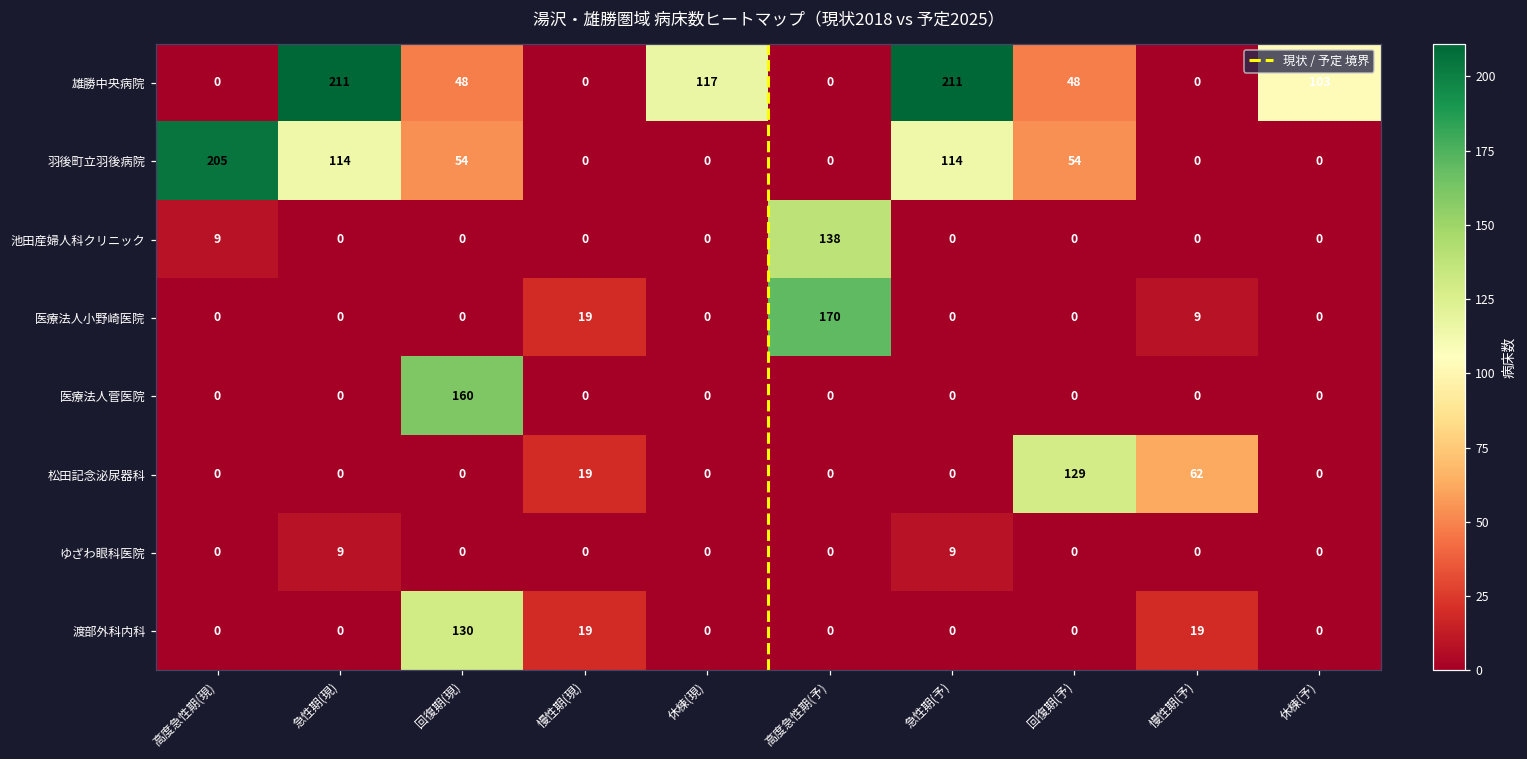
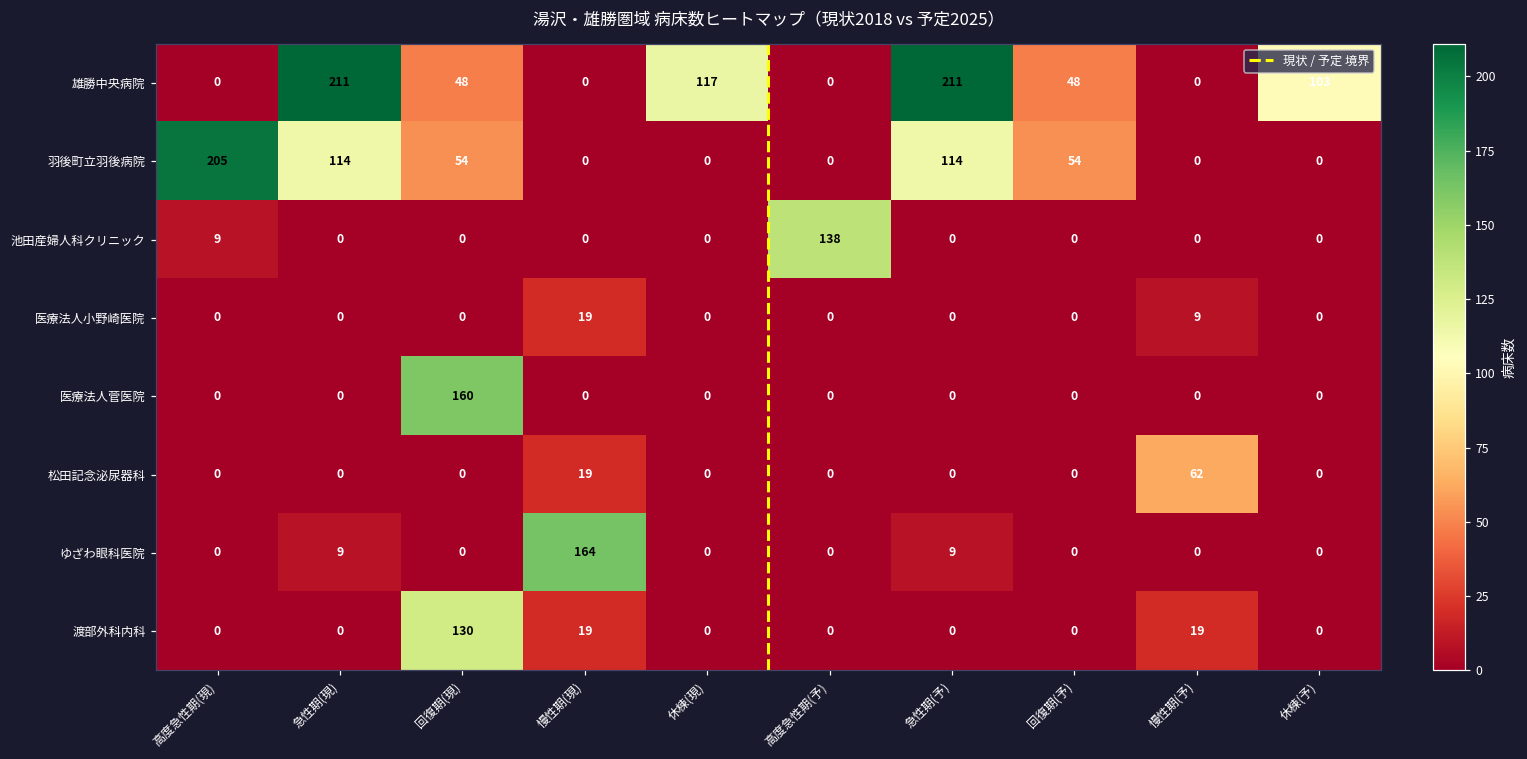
医療法人小野崎医院, 高度急性期(予): 170 -> 0
松田記念泌尿器科, 回復期(予): 129 -> 0
ゆざわ眼科医院, 慢性期(現): 0 -> 164
